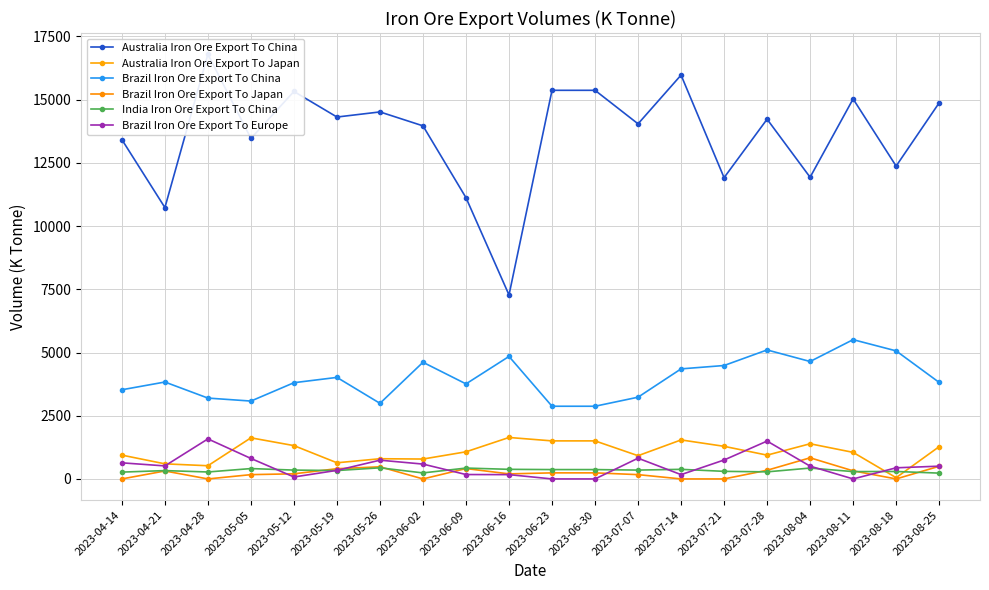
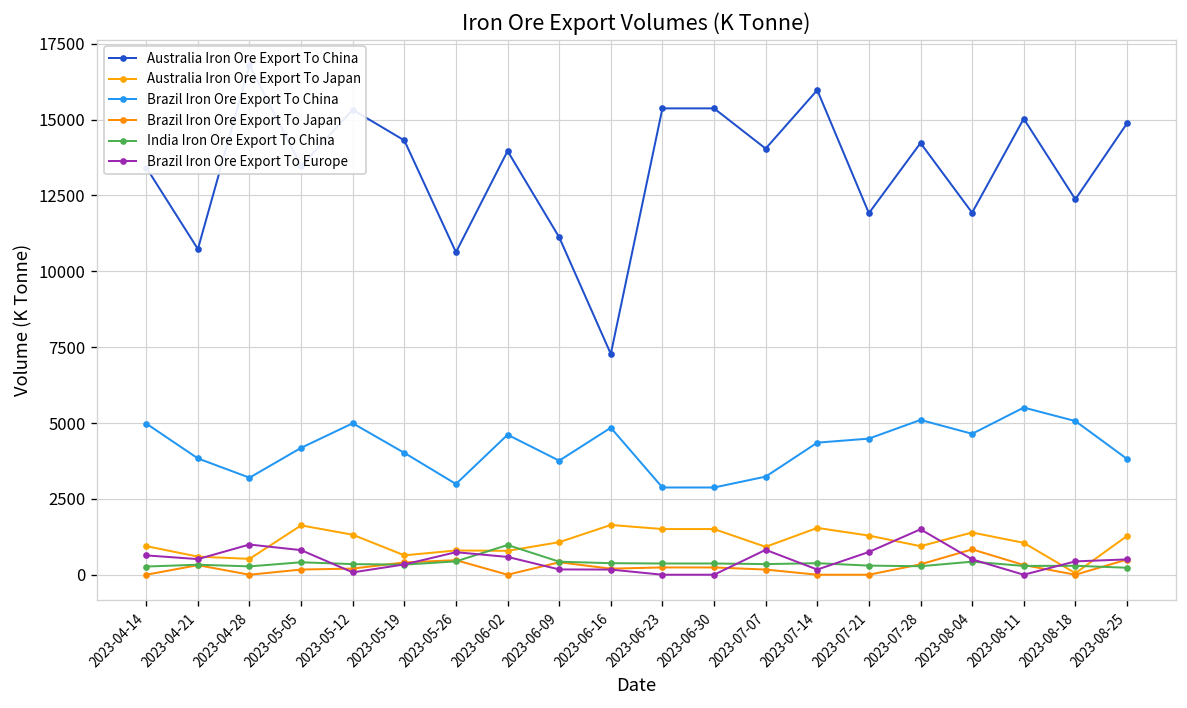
Brazil Iron Ore Export To China, 2023-04-14: 3500 -> 5000
Brazil Iron Ore Export To Europe, 2023-04-28: 1600 -> 1000
Brazil Iron Ore Export To China, 2023-05-05: 3100 -> 4200
Brazil Iron Ore Export To China, 2023-05-12: 3800 -> 5000
Australia Iron Ore Export To China, 2023-05-26: 14500 -> 10600
India Iron Ore Export To China, 2023-06-02: 200 -> 1000
